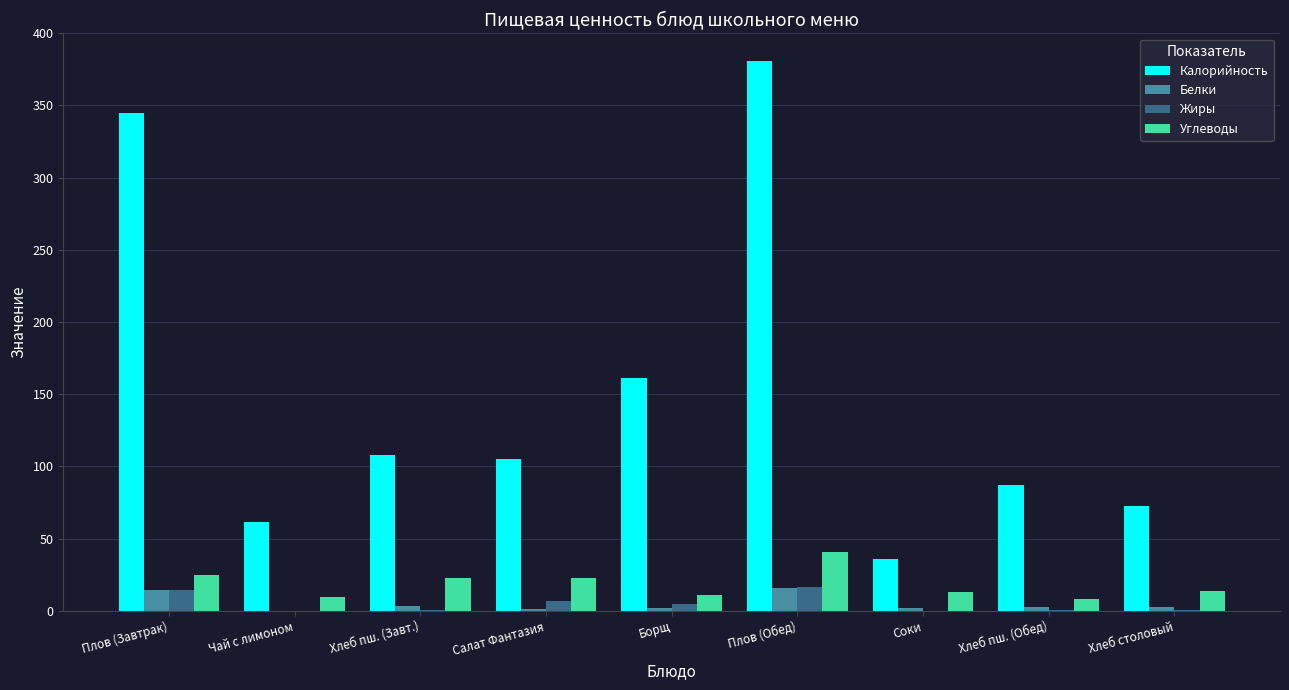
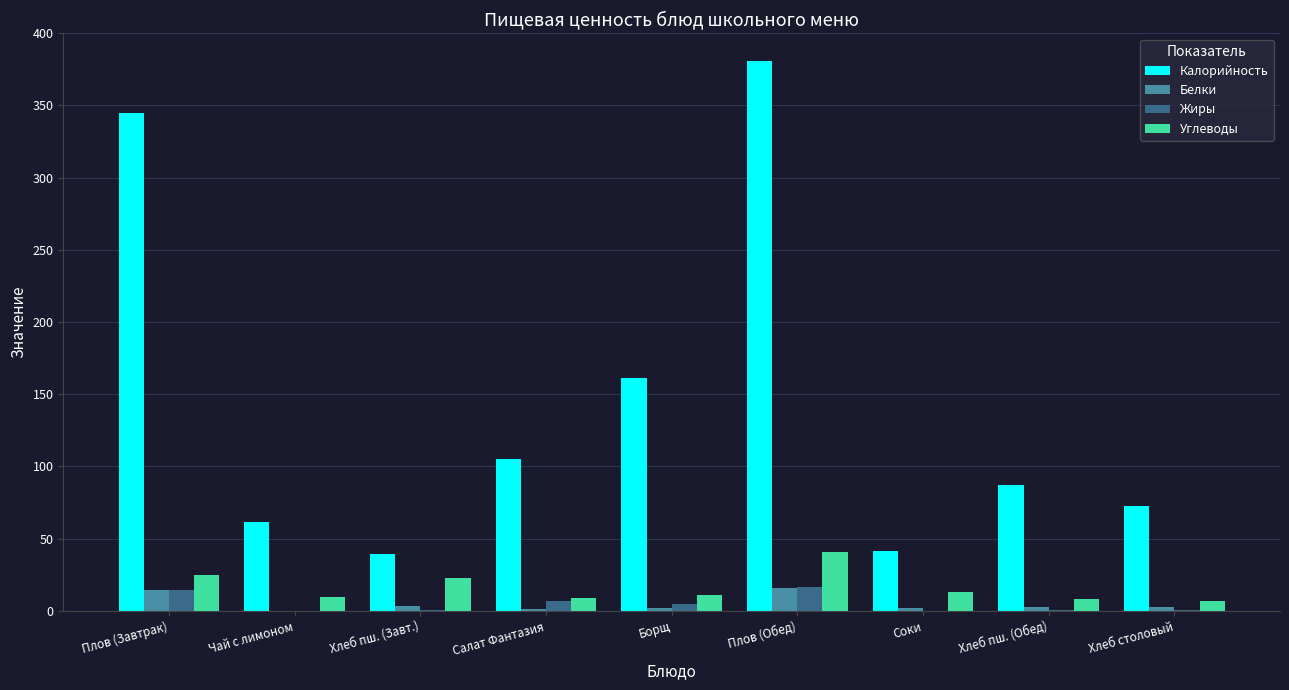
Калорийность, Хлеб пш. (Завт.): 108 -> 40
Углеводы, Салат Фантазия: 23 -> 9
Калорийность, Соки: 36 -> 42
Углеводы, Хлеб столовый: 14 -> 7
